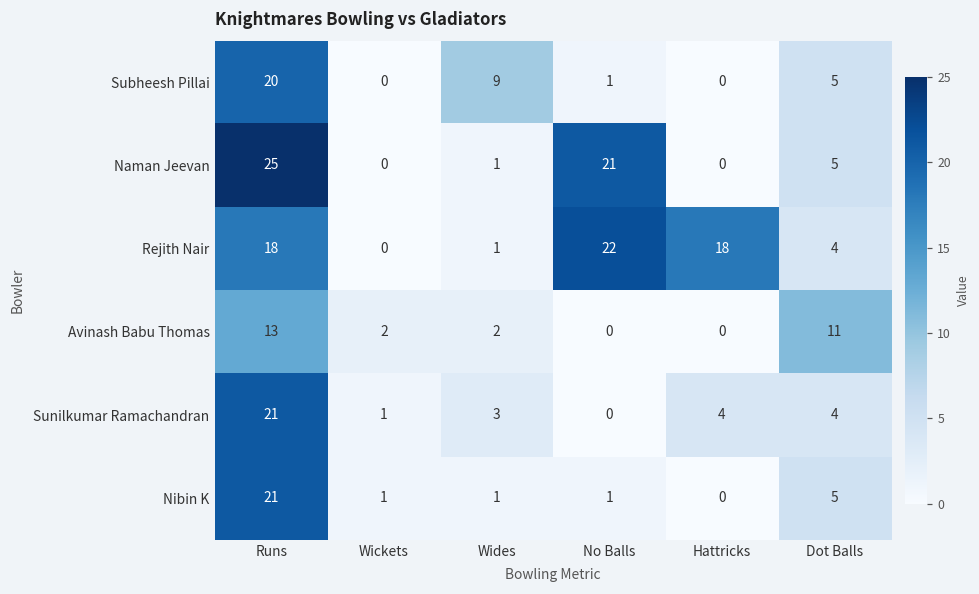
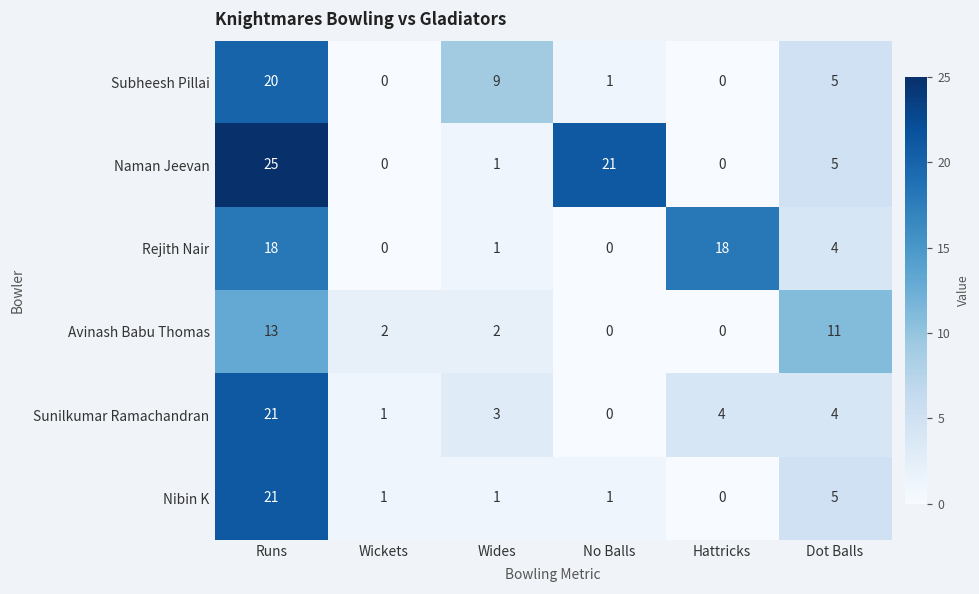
Rejith Nair, No Balls: 22 -> 0
